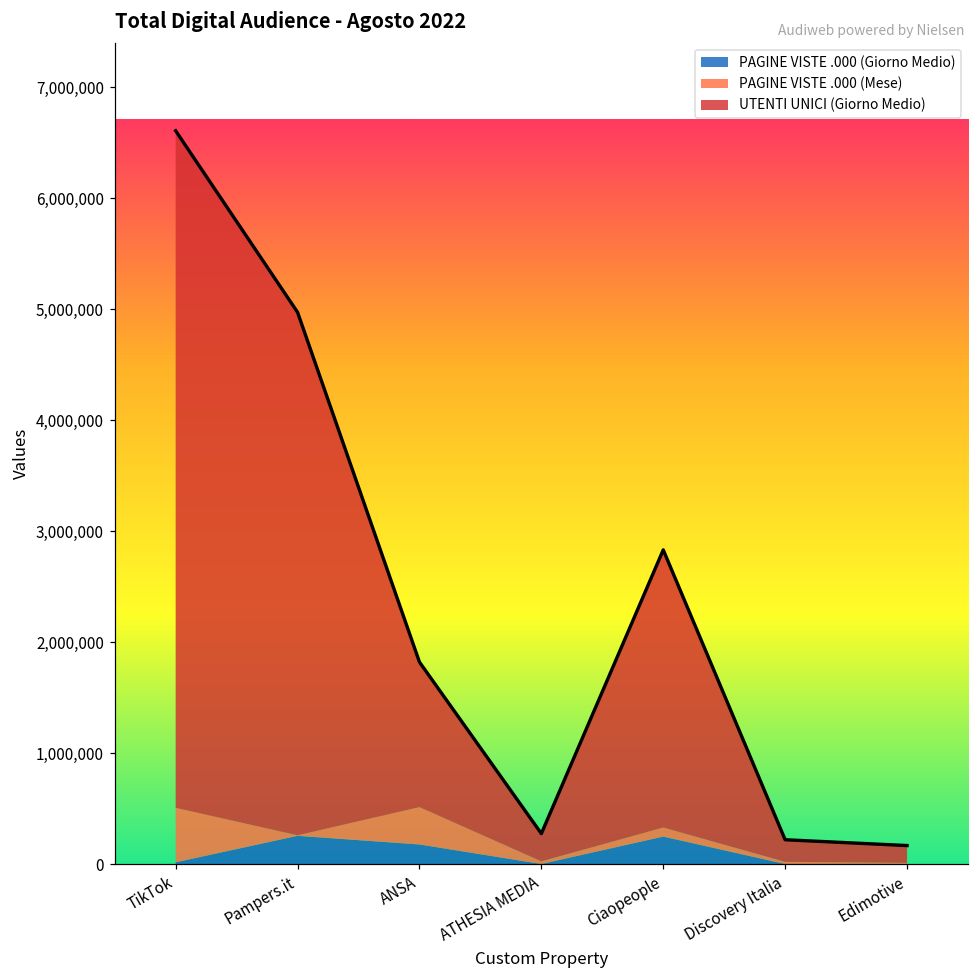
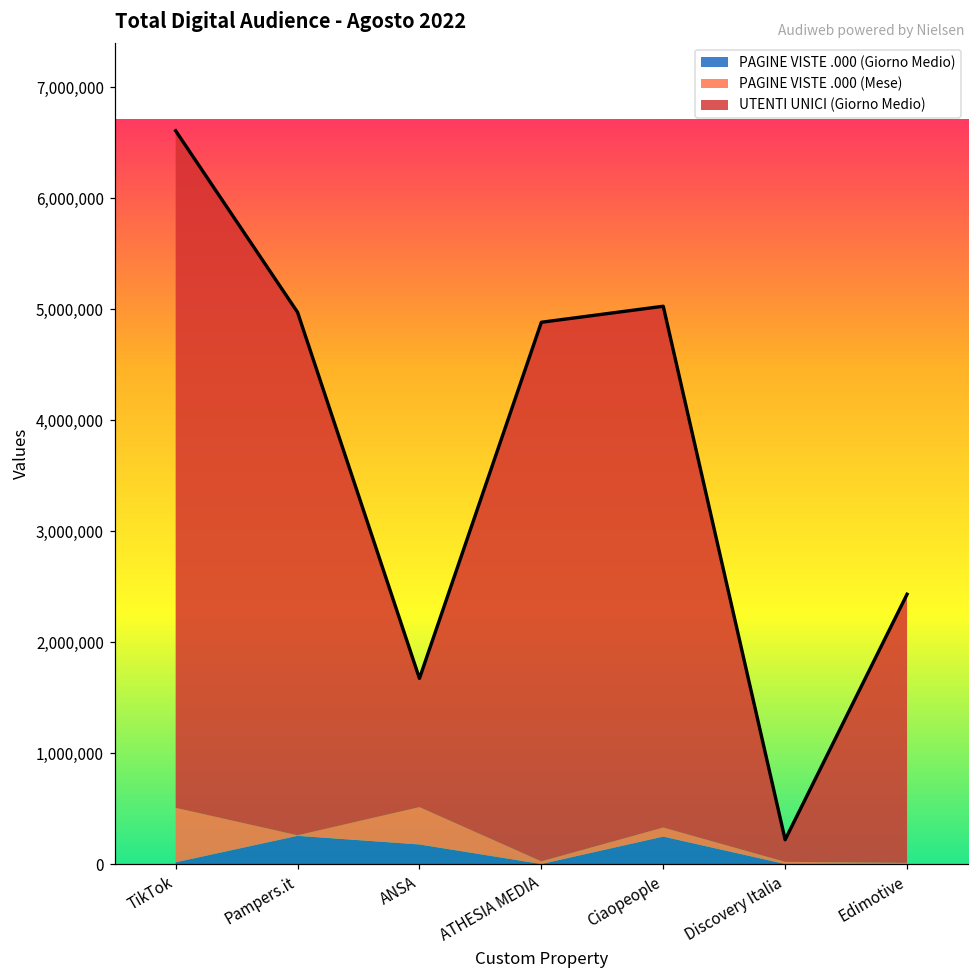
UTENTI UNICI (Giorno Medio), ANSA: 1,310,000 -> 1,160,000
UTENTI UNICI (Giorno Medio), ATHESIA MEDIA: 250,000 -> 4,860,000
UTENTI UNICI (Giorno Medio), Ciaopeople: 2,500,000 -> 4,700,000
UTENTI UNICI (Giorno Medio), Edimotive: 160,000 -> 2,420,000
